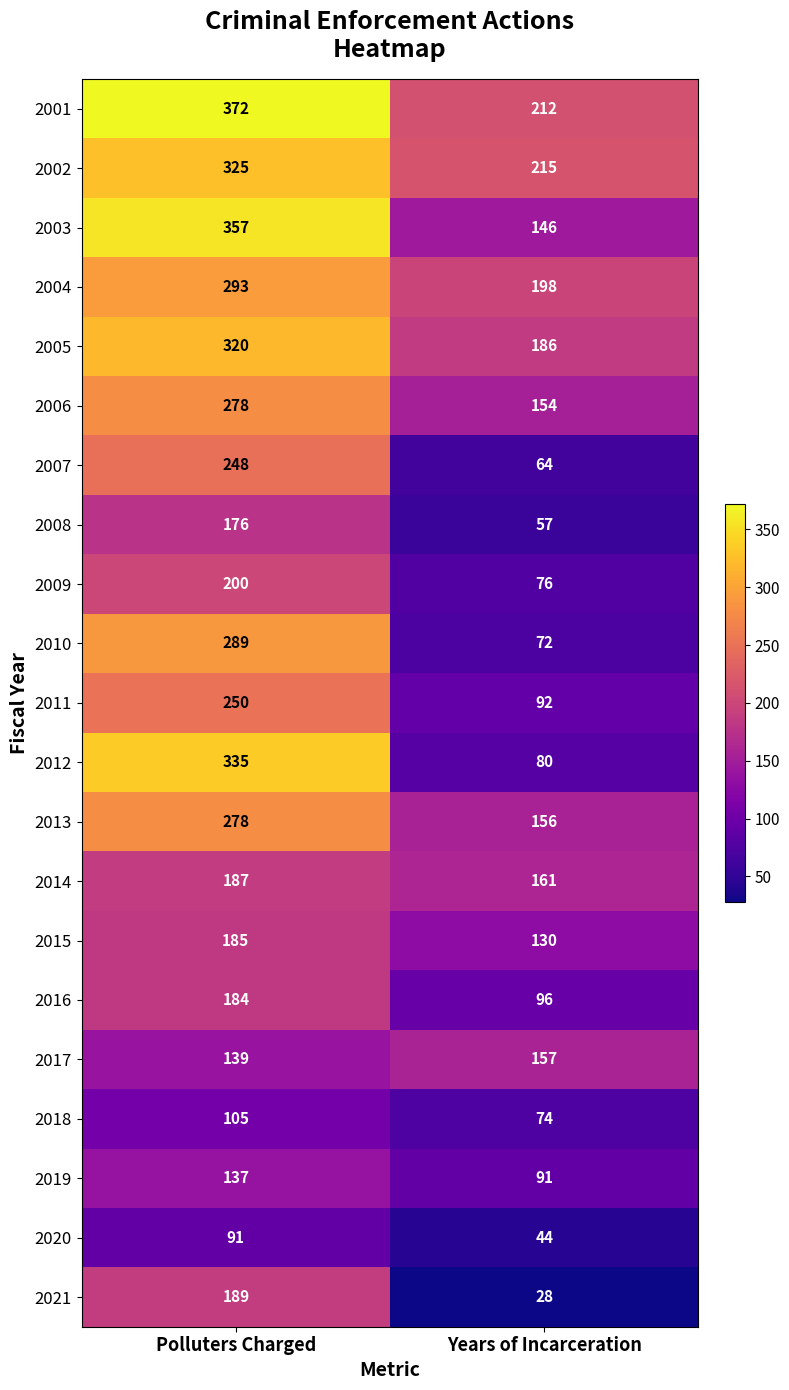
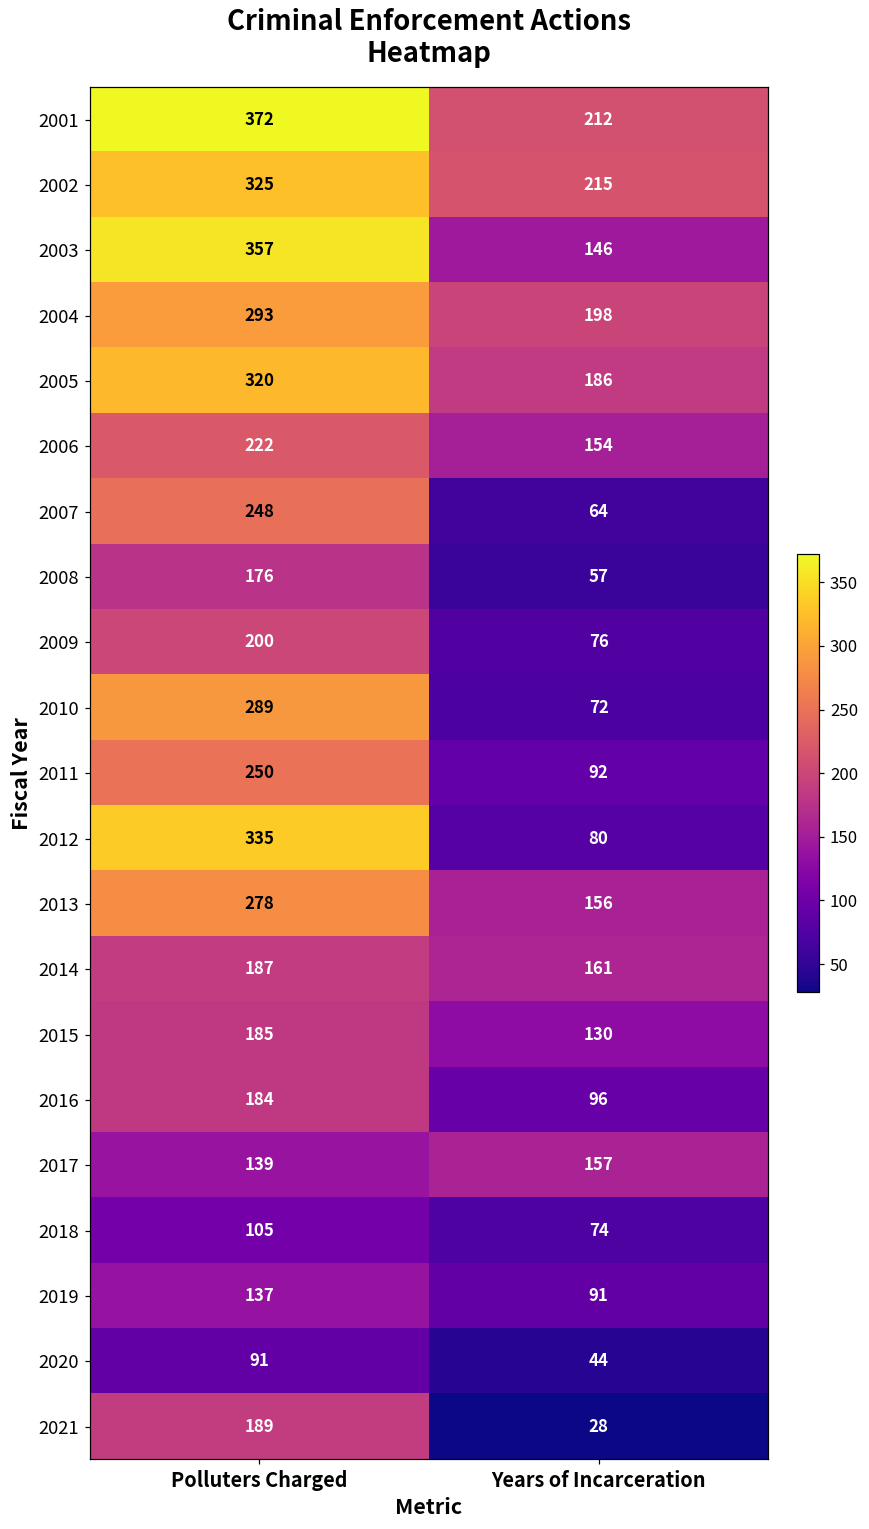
2006, Polluters Charged: 278 -> 222
